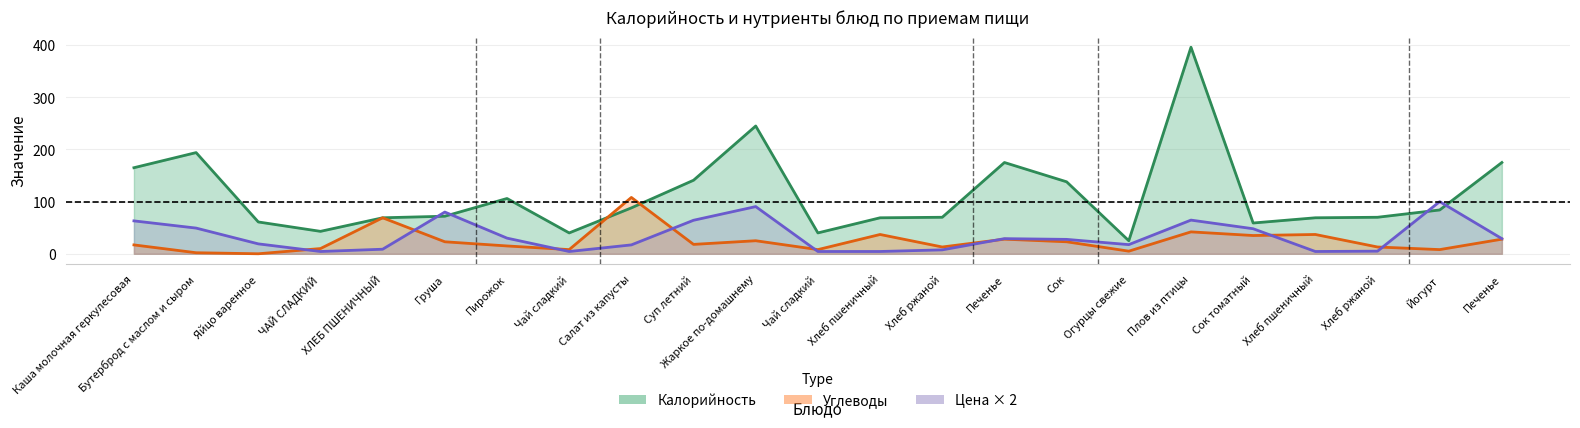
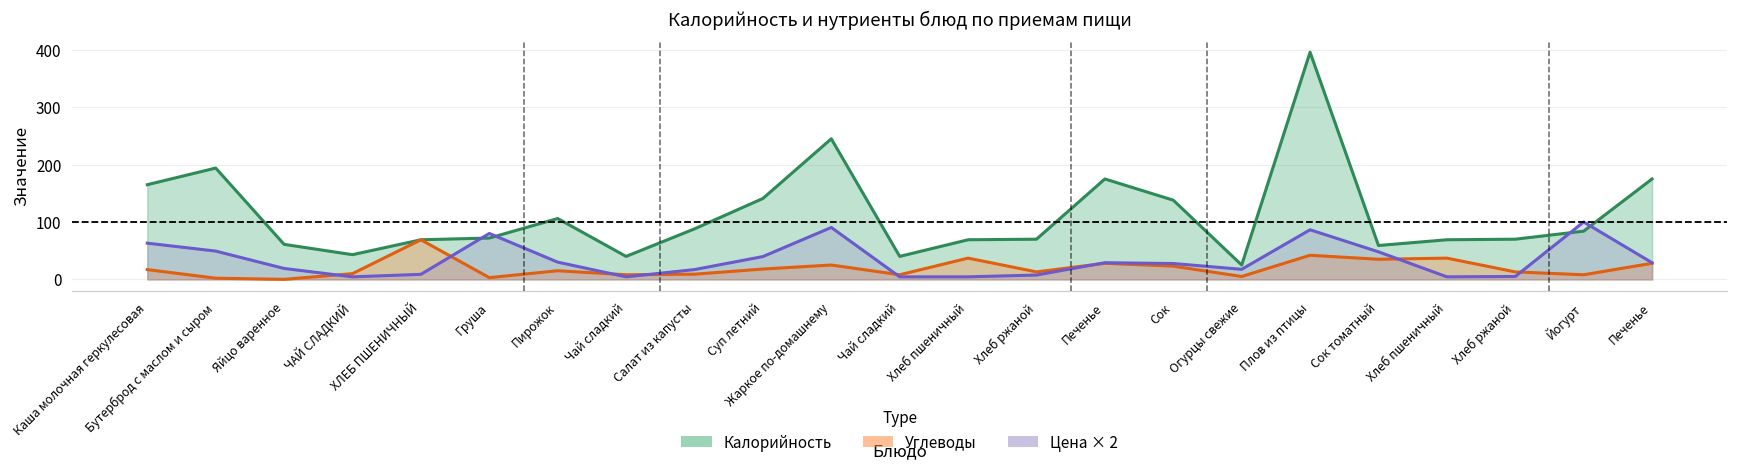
Углеводы, Груша: 20 -> 0
Углеводы, Салат из капусты: 110 -> 10
Цена × 2, Суп летний: 60 -> 40
Цена × 2, Плов из птицы: 60 -> 90
